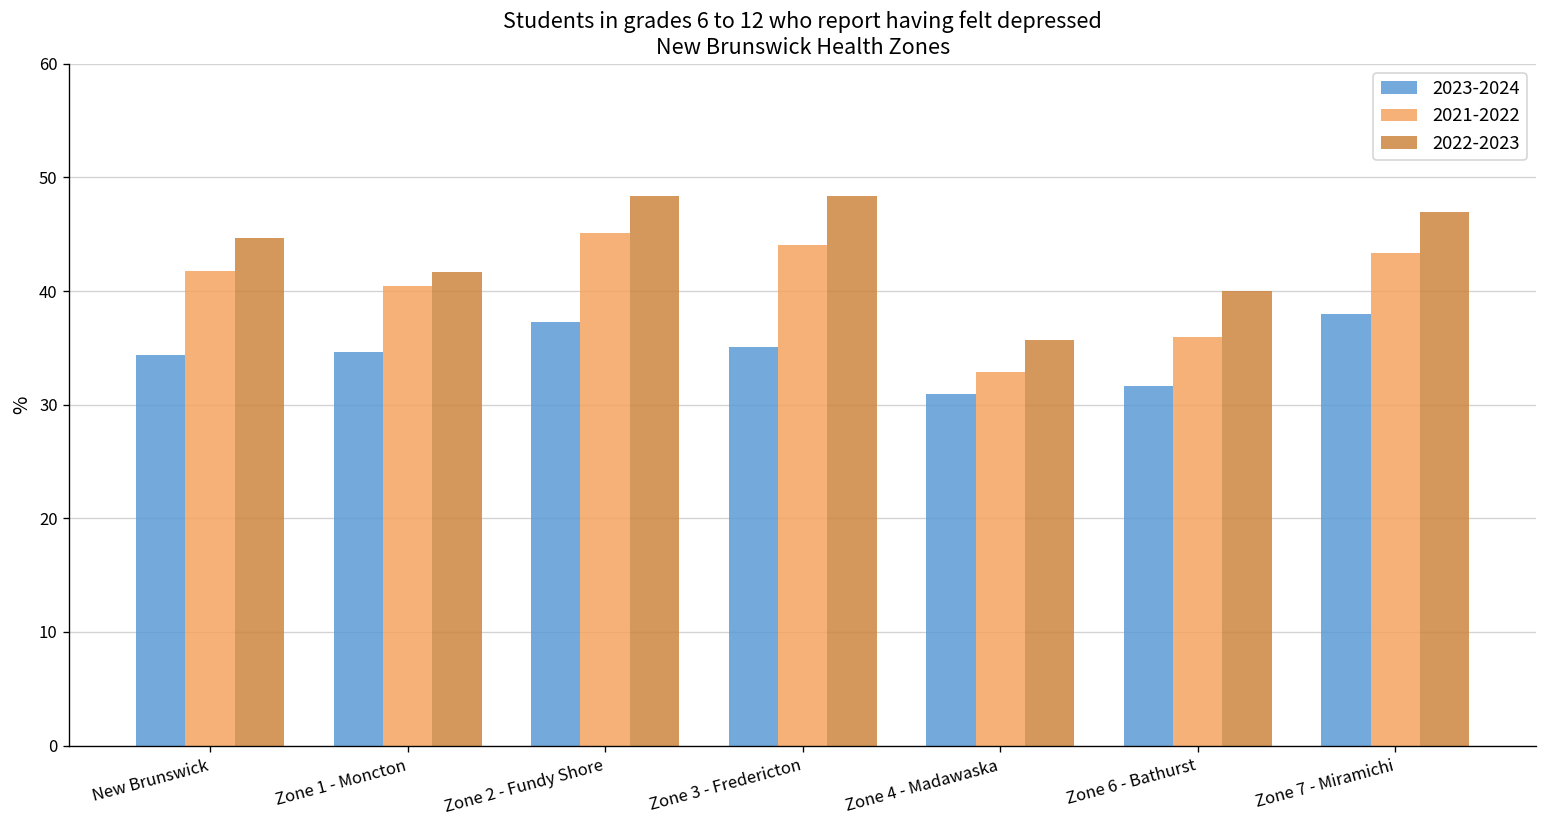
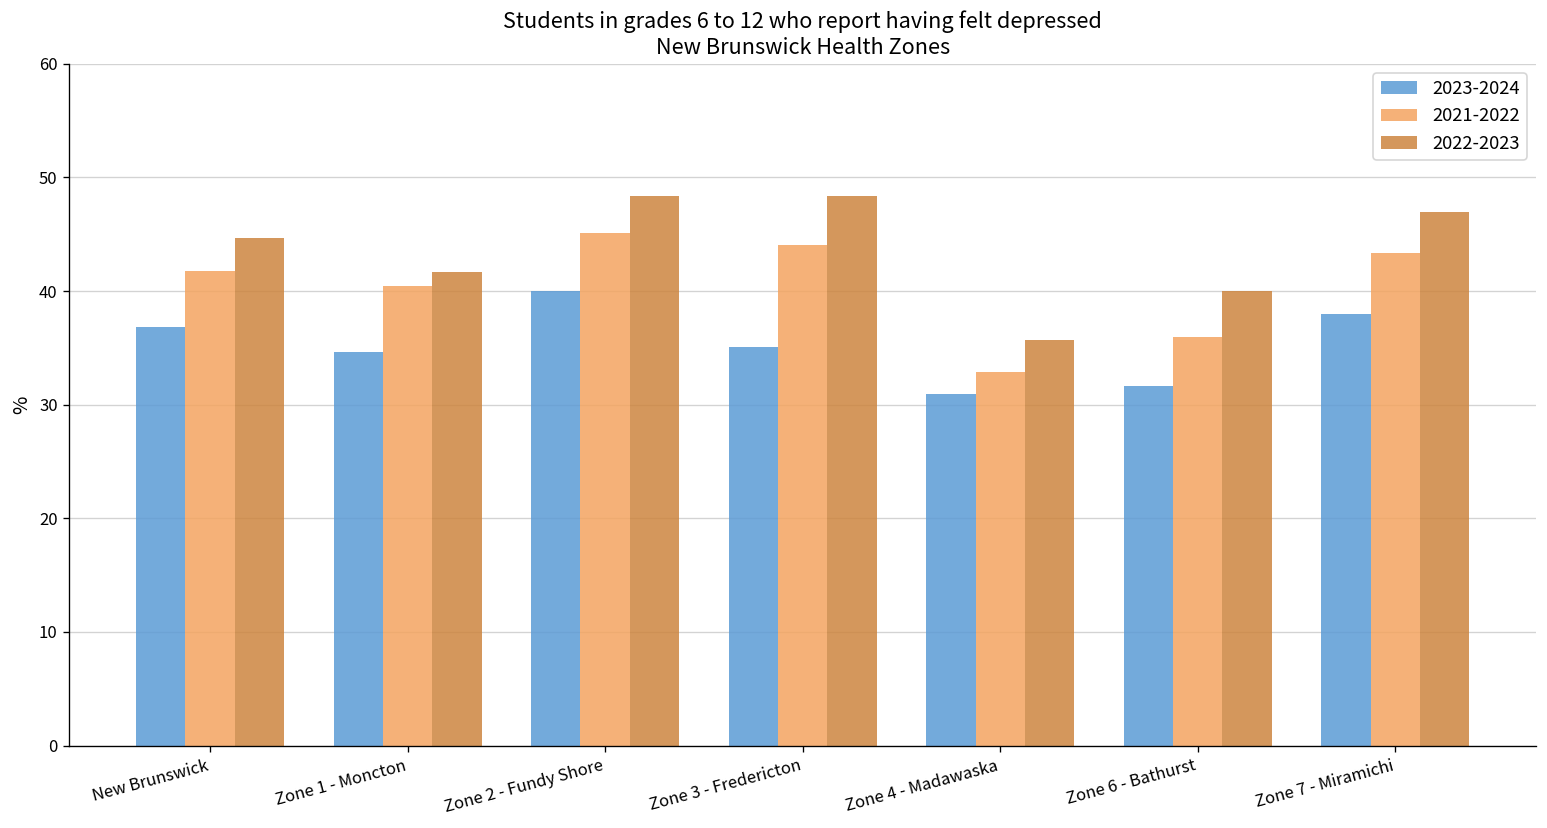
2023-2024, New Brunswick: 34 -> 37
2023-2024, Zone 2 - Fundy Shore: 37 -> 40
